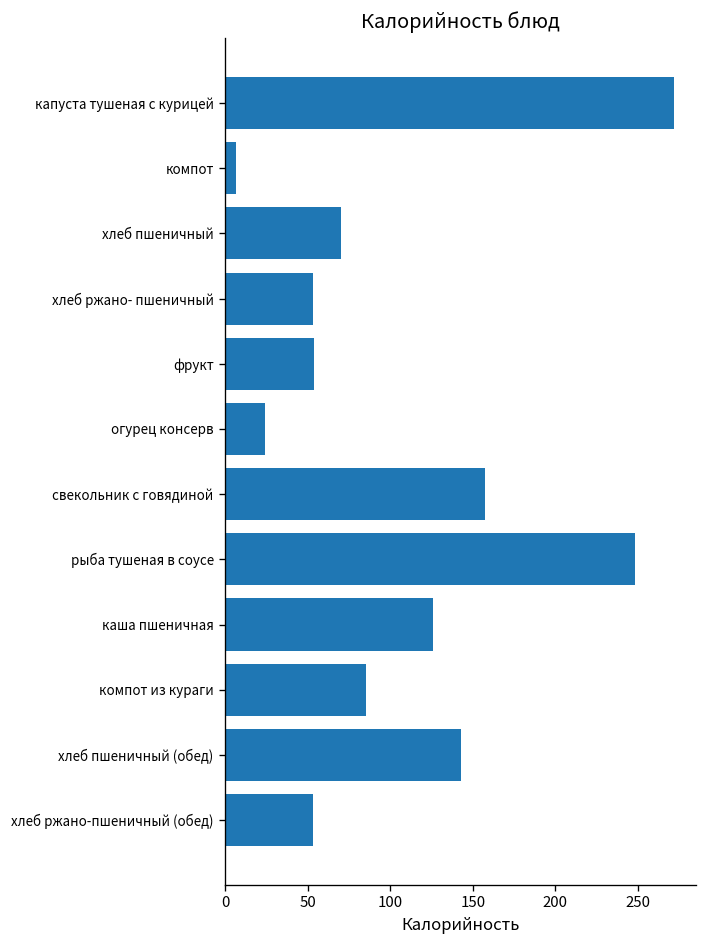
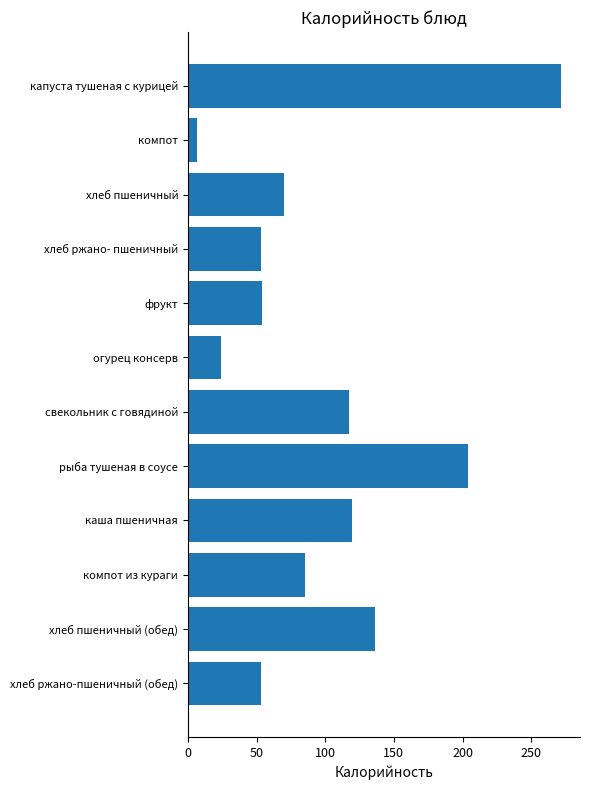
свекольник с говядиной: 158 -> 117
рыба тушеная в соусе: 248 -> 204
каша пшеничная: 126 -> 120
хлеб пшеничный (обед): 143 -> 136
